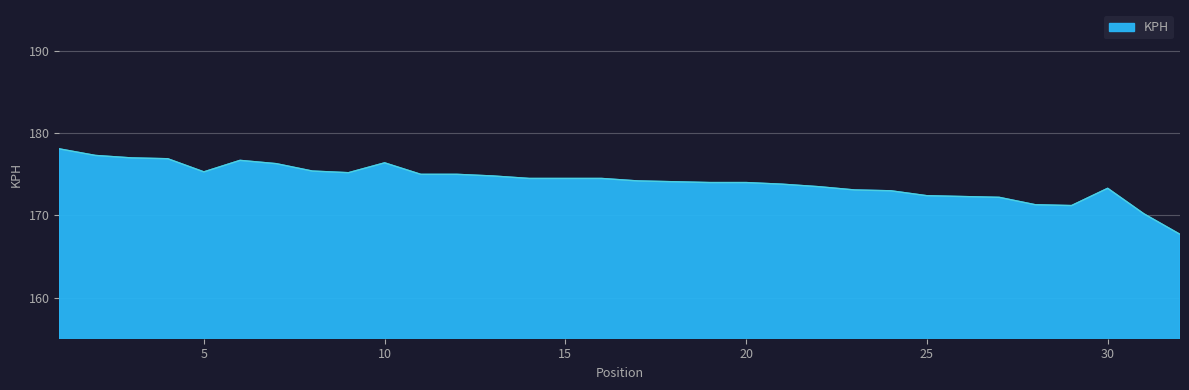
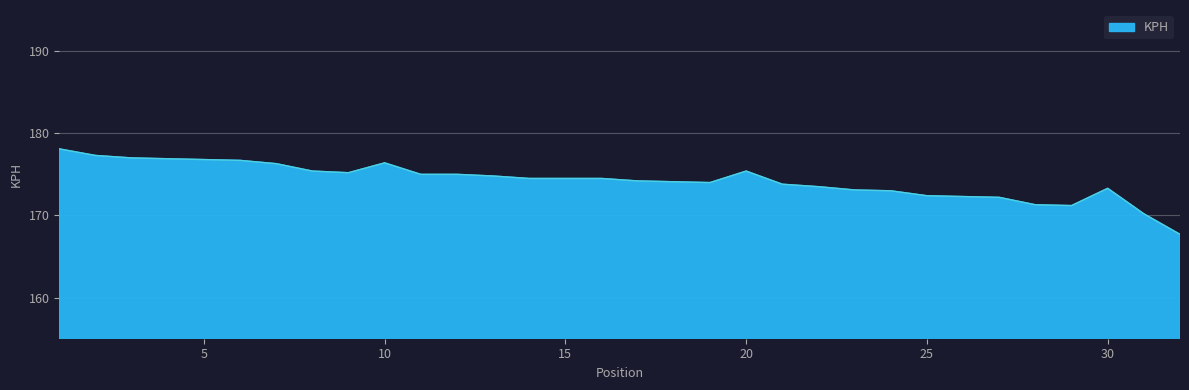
5: 175 -> 177
20: 174 -> 175
